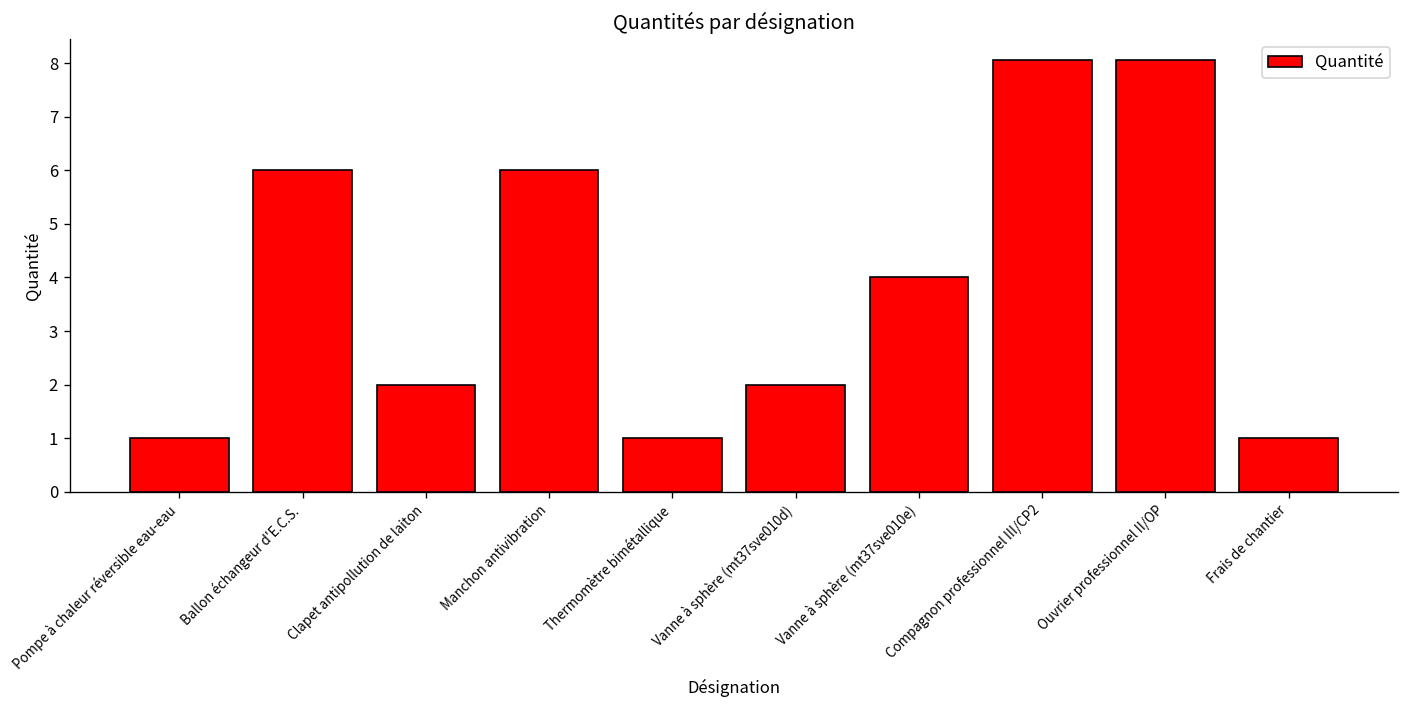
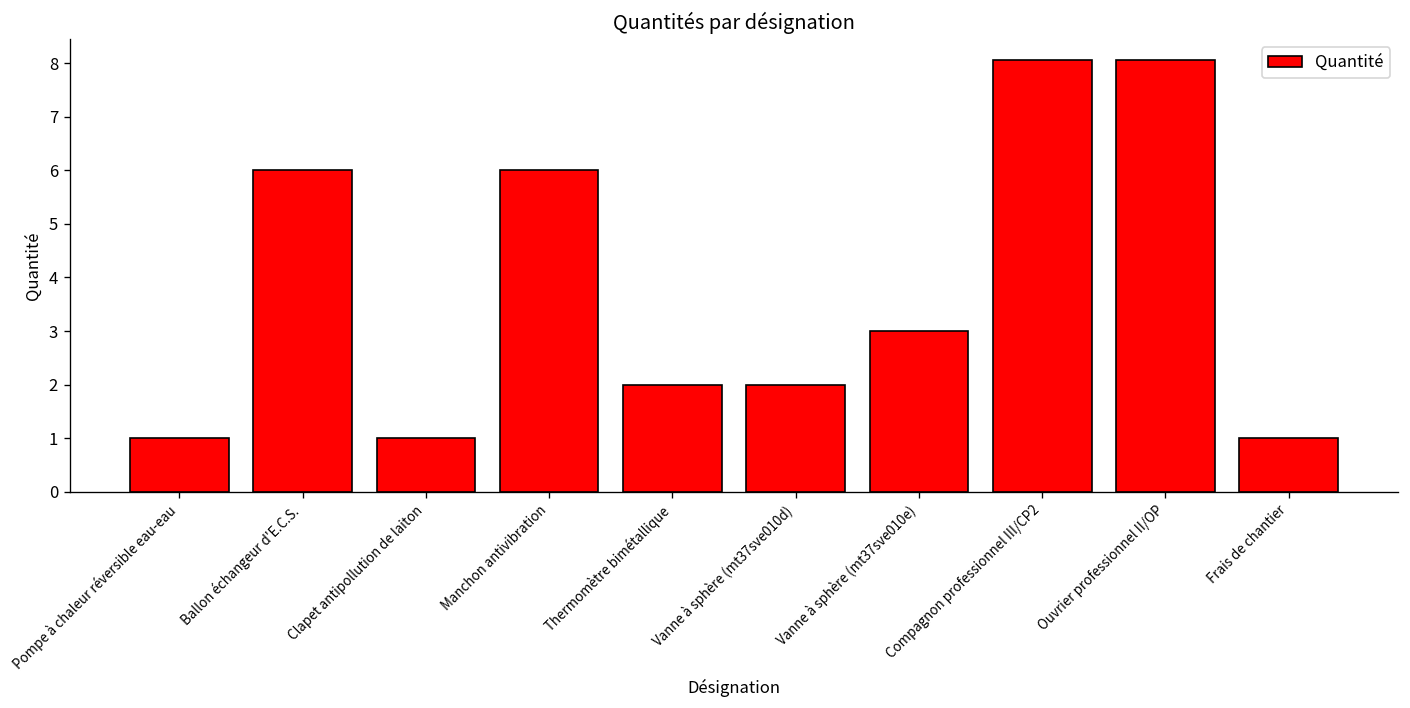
Clapet antipollution de laiton: 2 -> 1
Thermomètre bimétallique: 1 -> 2
Vanne à sphère (mt37sve010e): 4 -> 3
